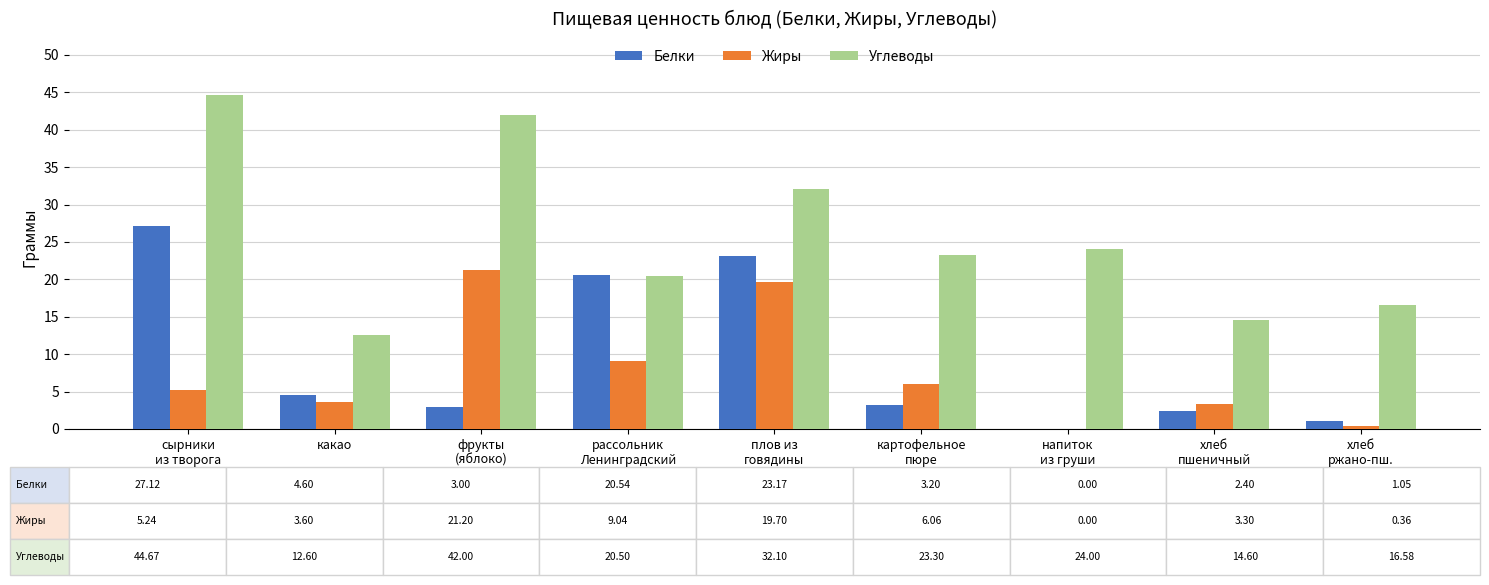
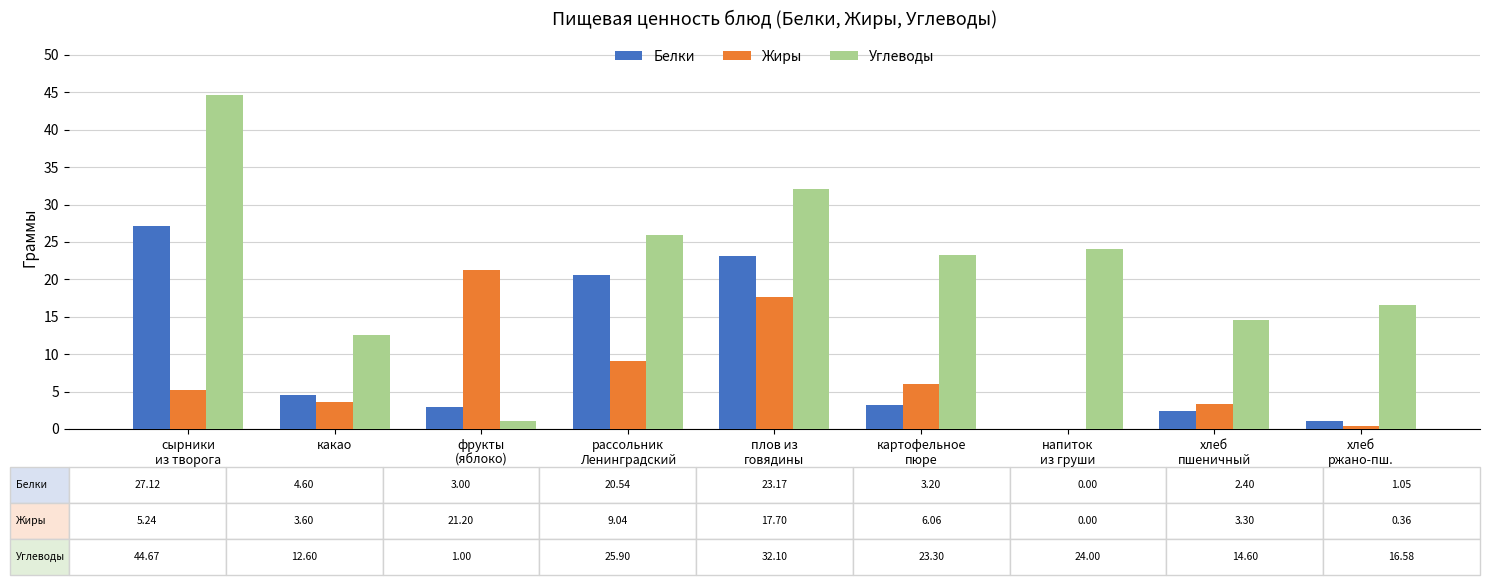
Углеводы, фрукты (яблоко): 42.00 -> 1.00
Углеводы, рассольник Ленинградский: 20.50 -> 25.90
Жиры, плов из говядины: 19.70 -> 17.70
